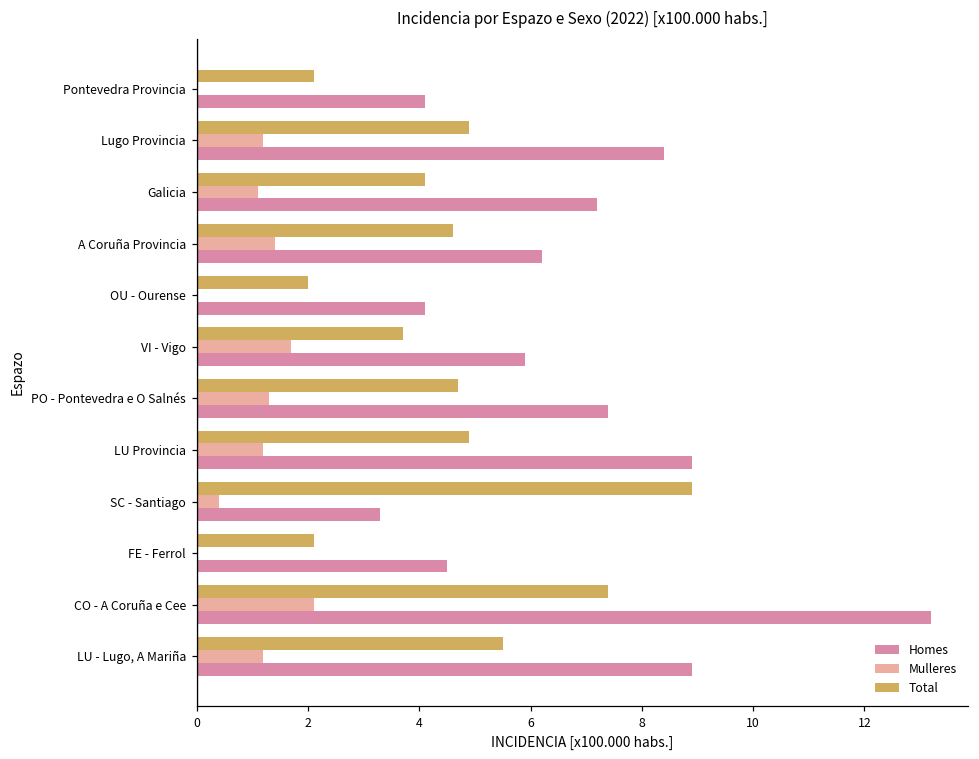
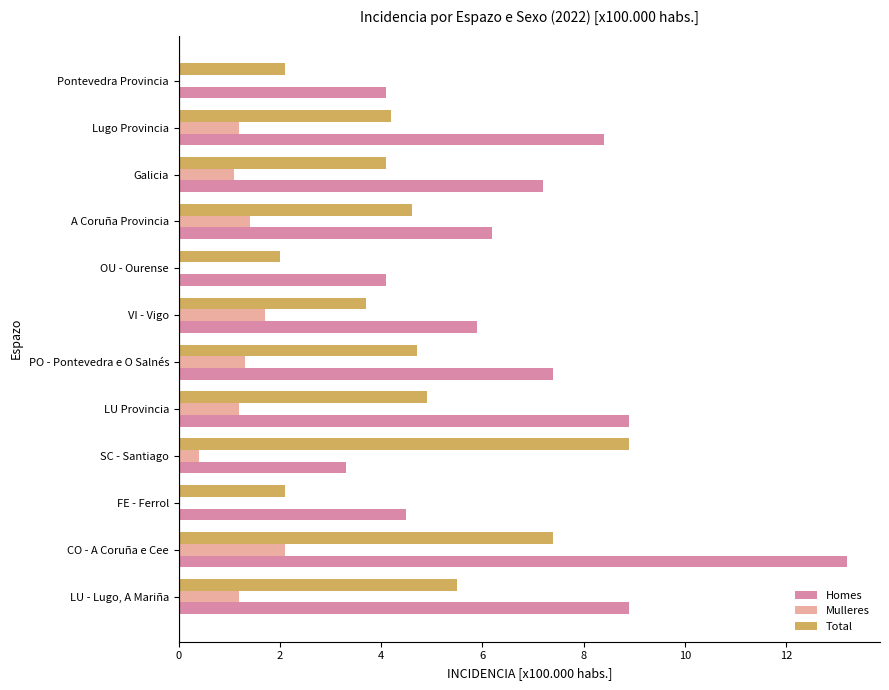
Total, Lugo Provincia: 4.9 -> 4.2
